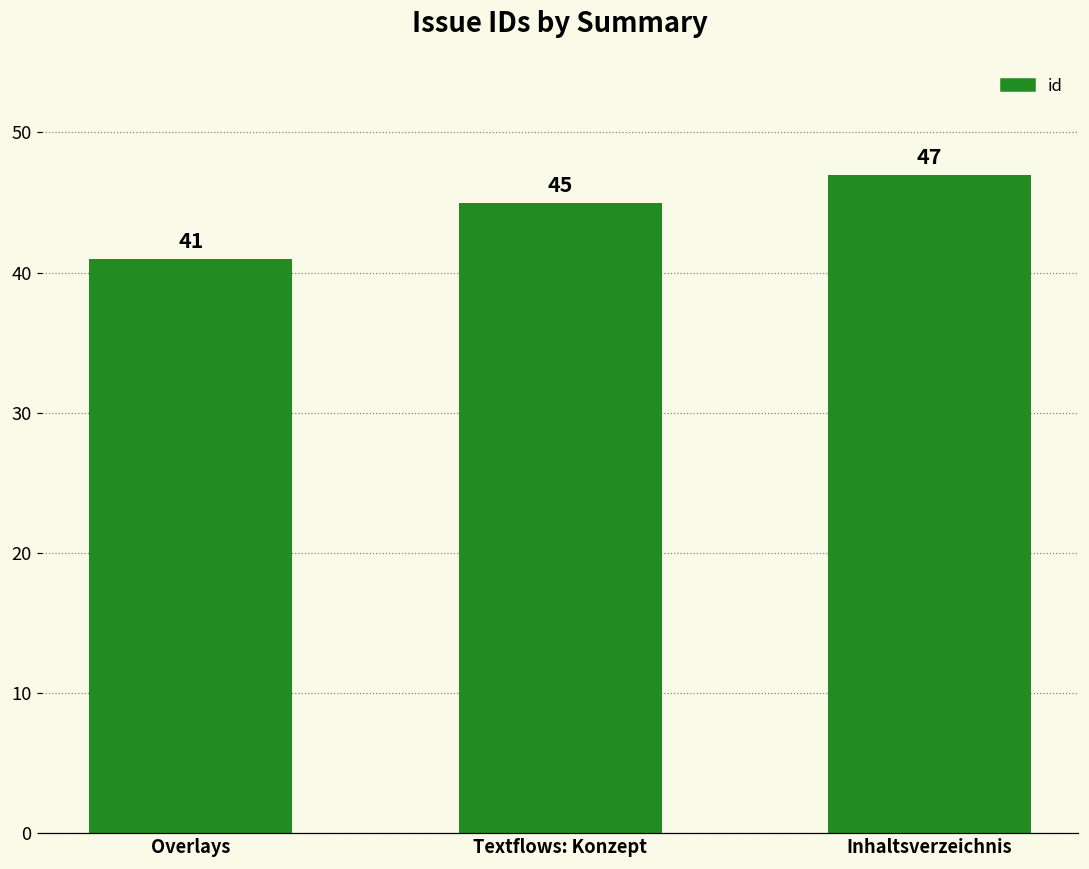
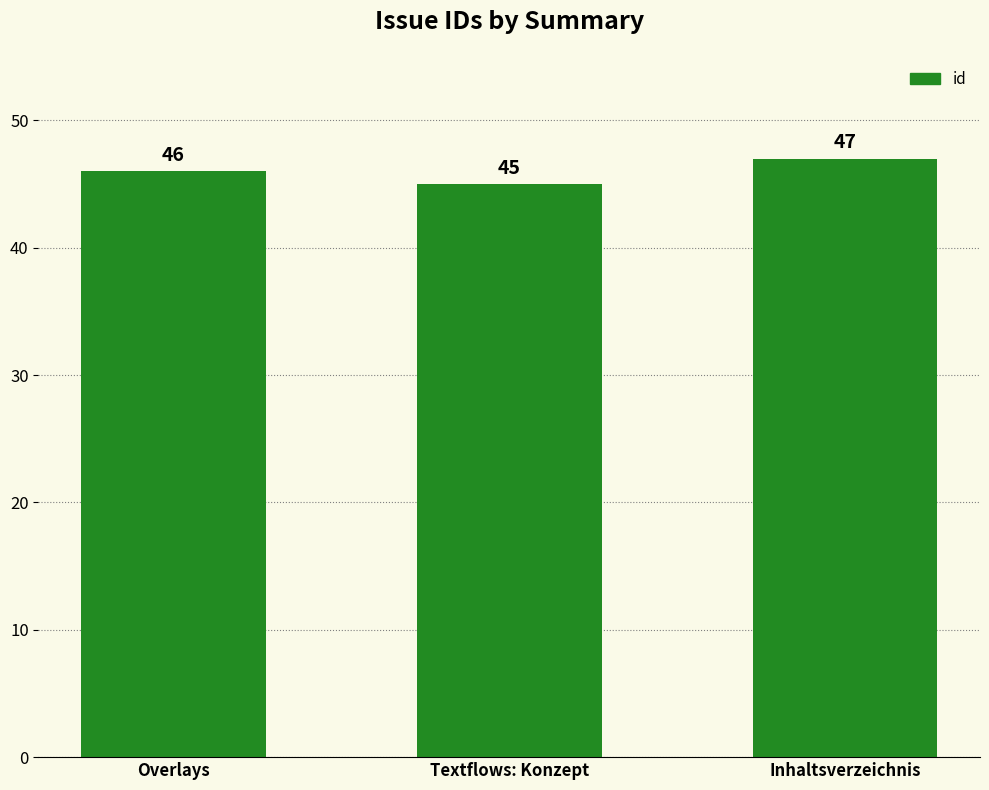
Overlays: 41 -> 46
